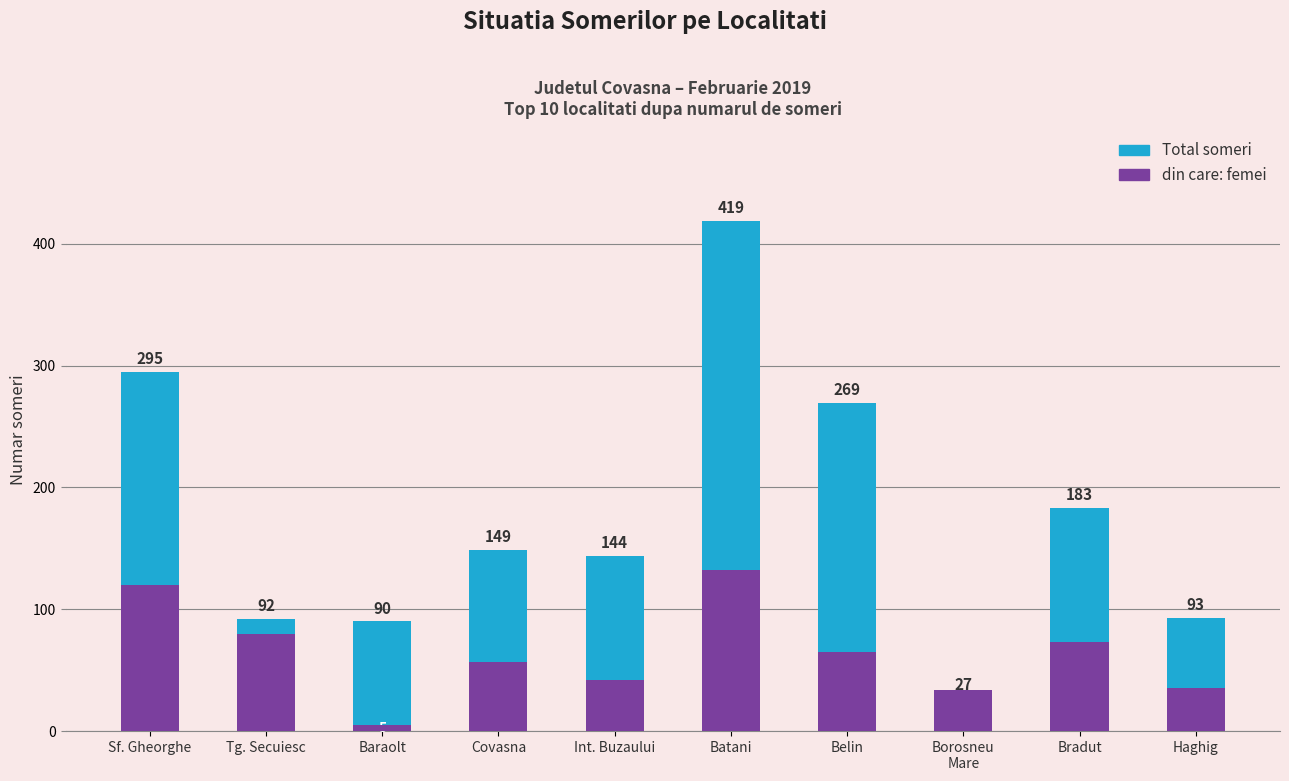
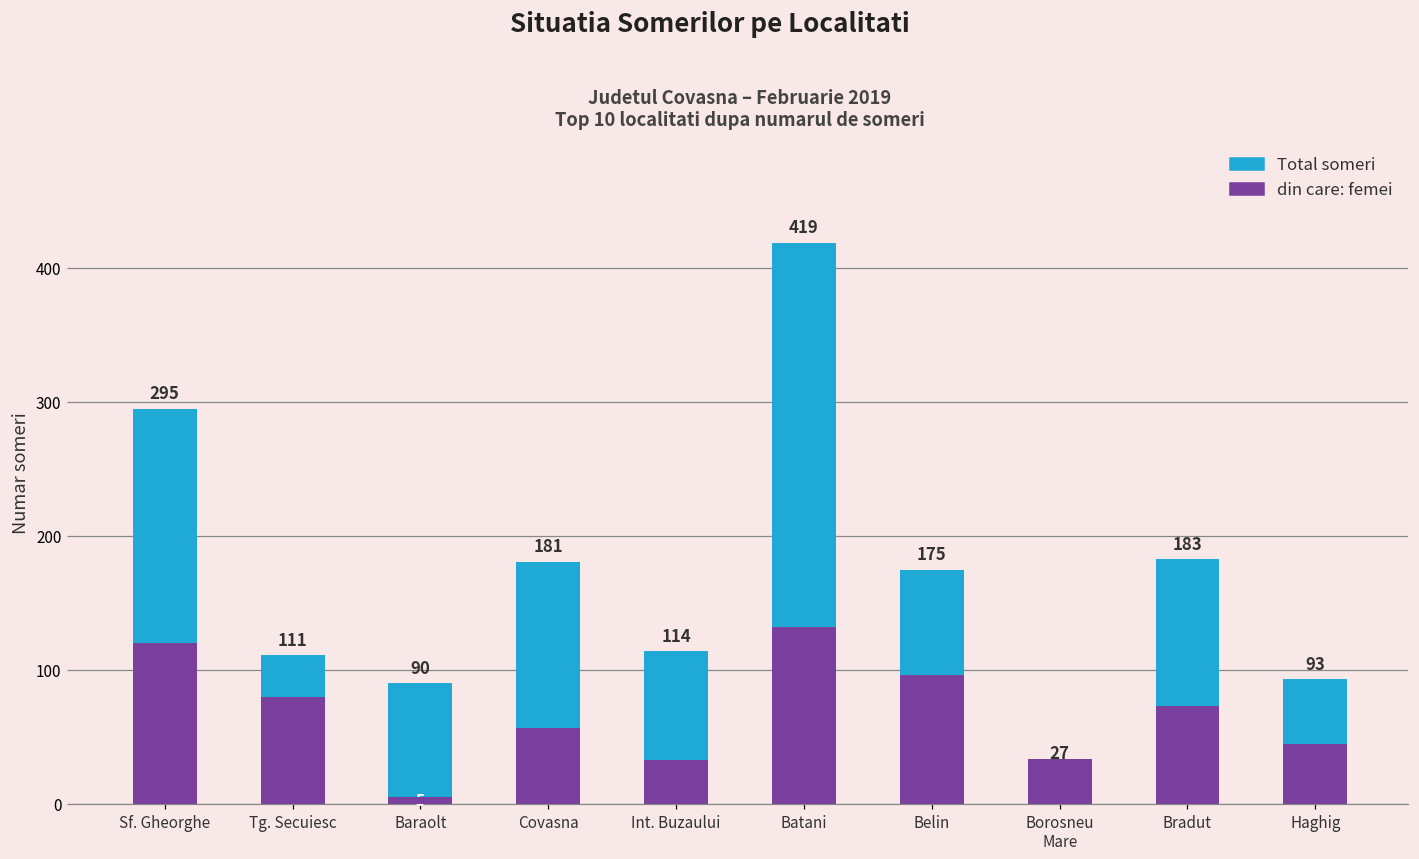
Total someri, Tg. Secuiesc: 92 -> 111
Total someri, Covasna: 149 -> 181
Total someri, Int. Buzaului: 144 -> 114
din care: femei, Int. Buzaului: 42 -> 33
Total someri, Belin: 269 -> 175
din care: femei, Belin: 65 -> 96
din care: femei, Haghig: 35 -> 45
